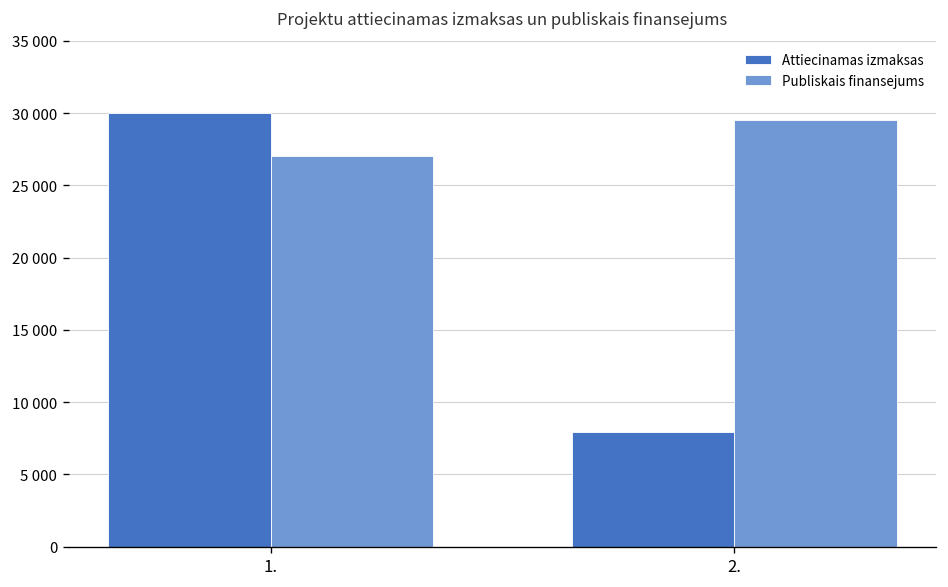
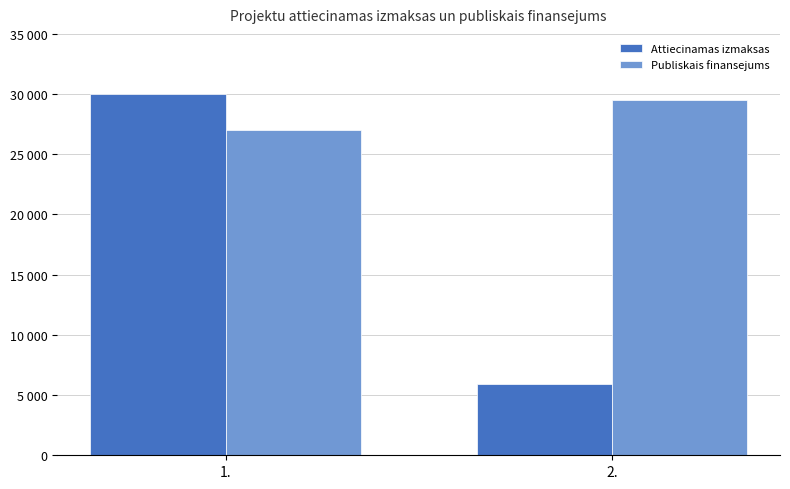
Attiecinamas izmaksas, 2.: 7900 -> 5900
